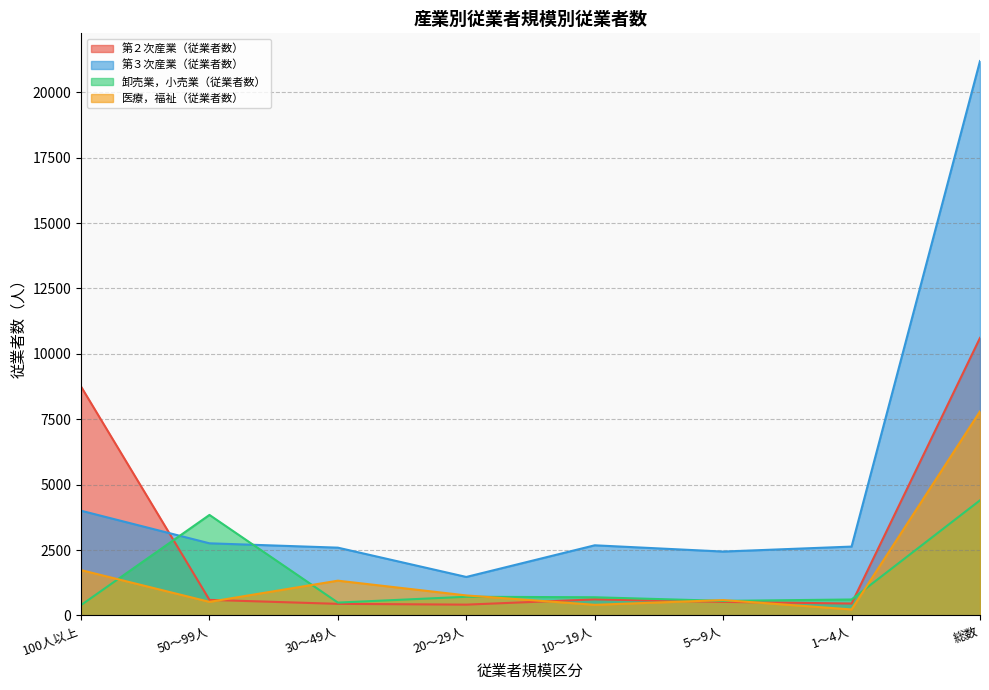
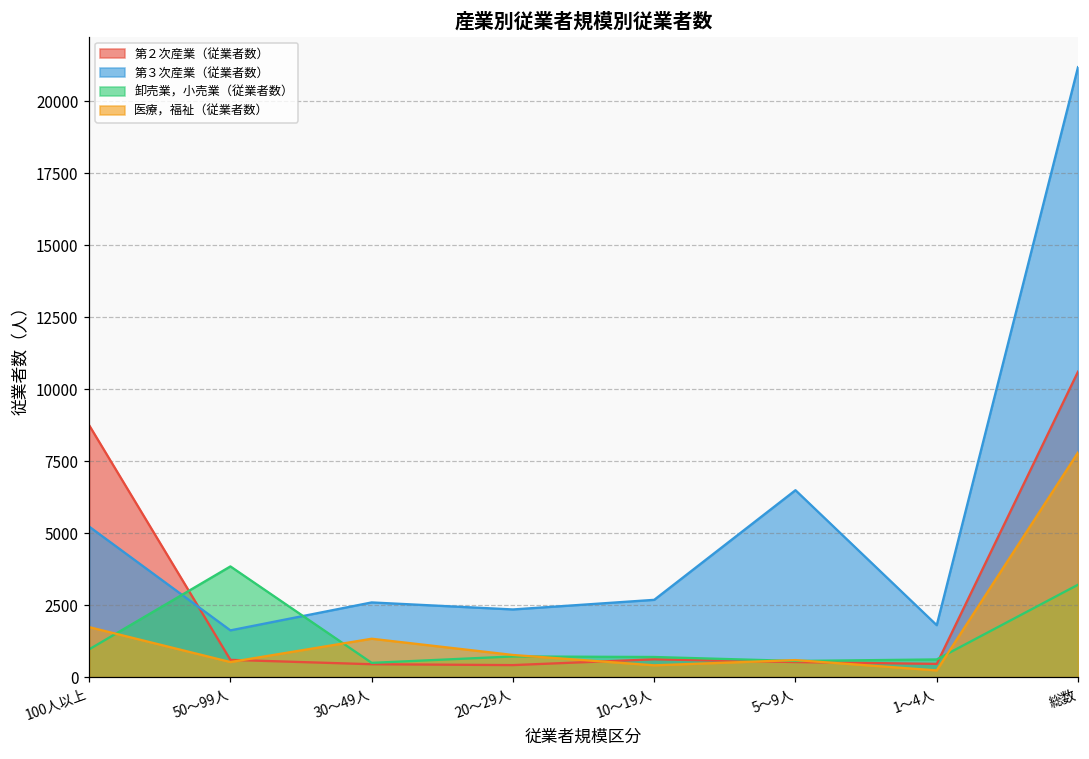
第３次産業（従業者数）, 100人以上: 4000 -> 5200
卸売業，小売業（従業者数）, 100人以上: 400 -> 1000
第３次産業（従業者数）, 50～99人: 2800 -> 1600
第３次産業（従業者数）, 20～29人: 1500 -> 2300
第３次産業（従業者数）, 5～9人: 2400 -> 6500
第３次産業（従業者数）, 1～4人: 2600 -> 1800
卸売業，小売業（従業者数）, 総数: 4400 -> 3200
